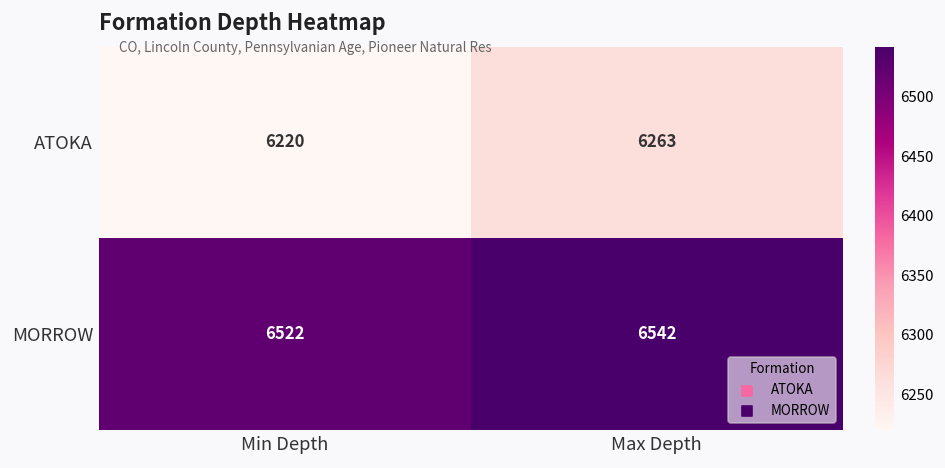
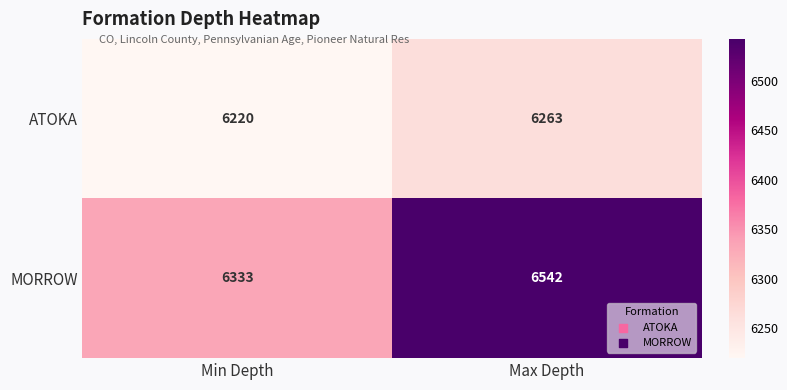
MORROW, Min Depth: 6522 -> 6333
